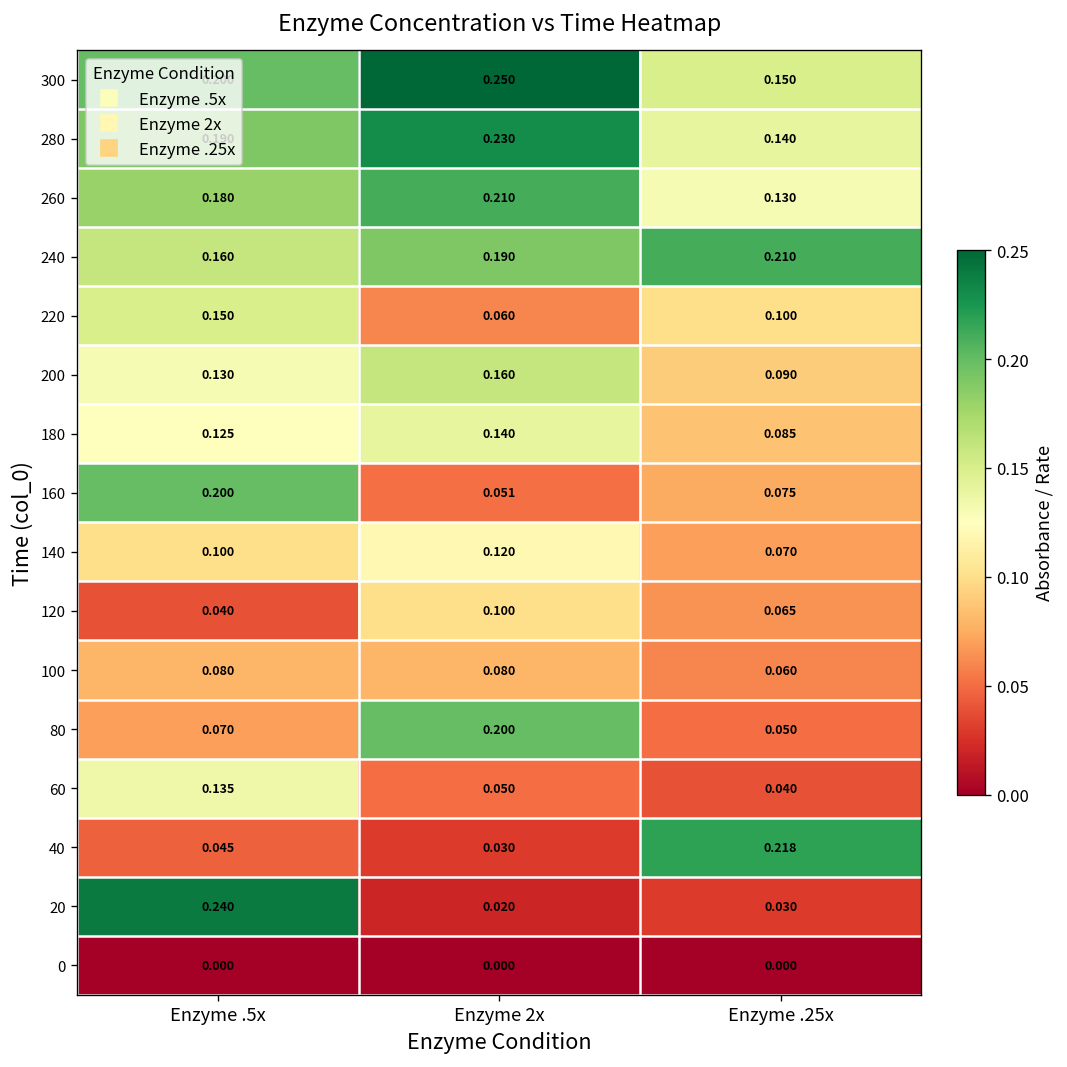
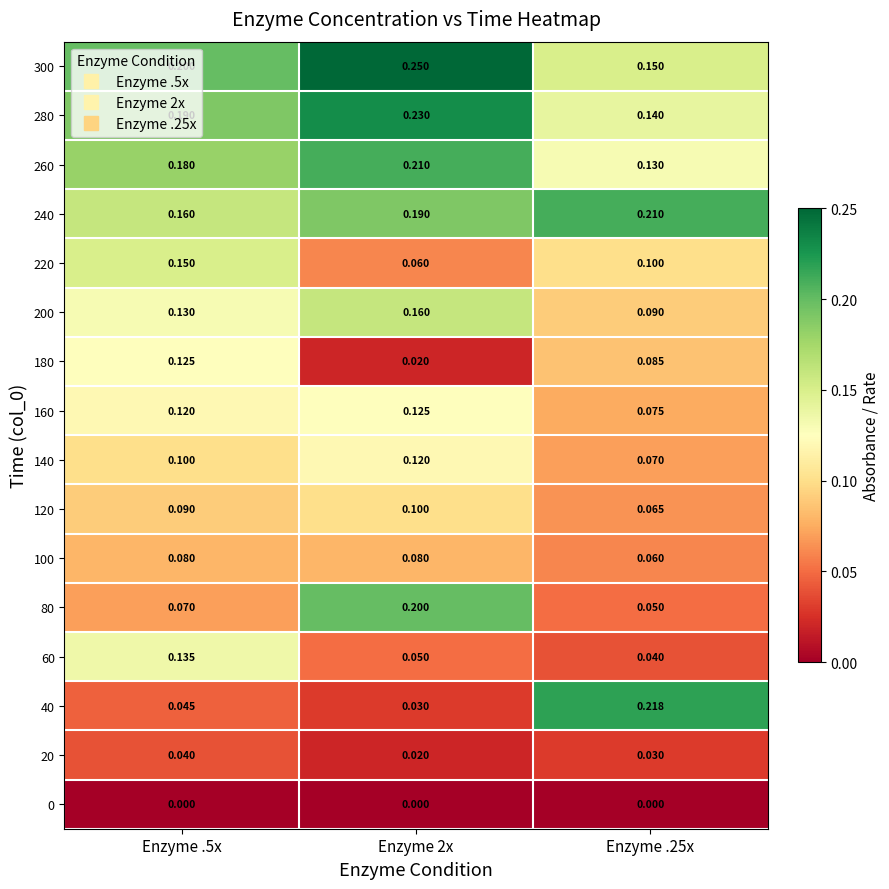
180, Enzyme 2x: 0.140 -> 0.020
160, Enzyme .5x: 0.200 -> 0.120
160, Enzyme 2x: 0.051 -> 0.125
120, Enzyme .5x: 0.040 -> 0.090
20, Enzyme .5x: 0.240 -> 0.040
